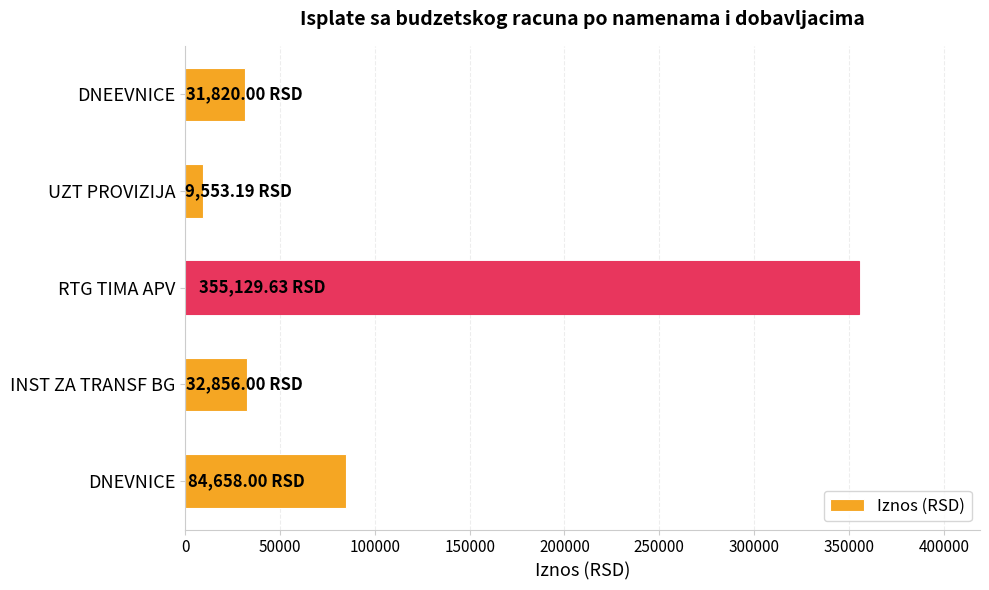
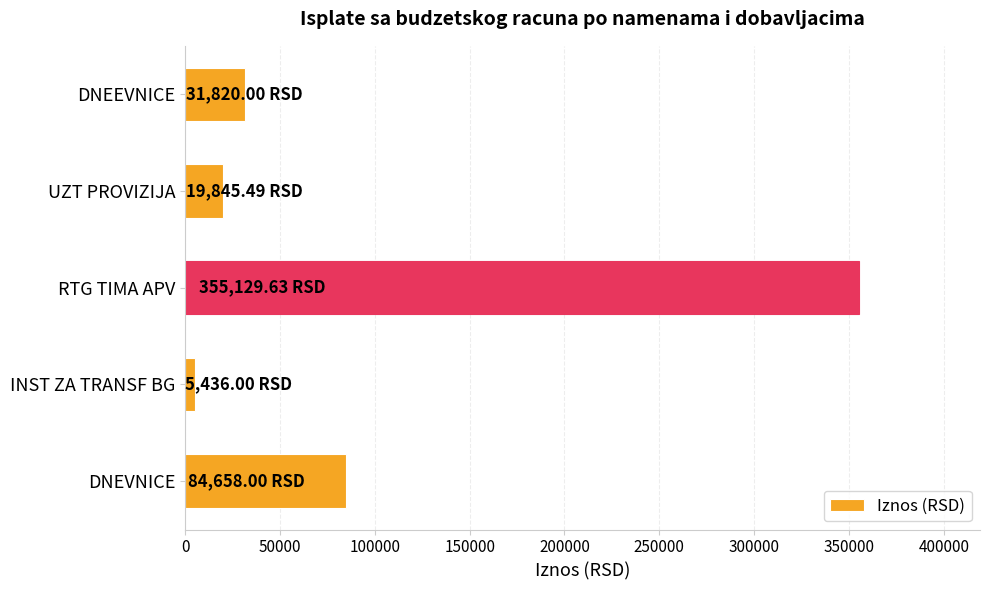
UZT PROVIZIJA: 9,553.19 -> 19,845.49
INST ZA TRANSF BG: 32,856.00 -> 5,436.00
